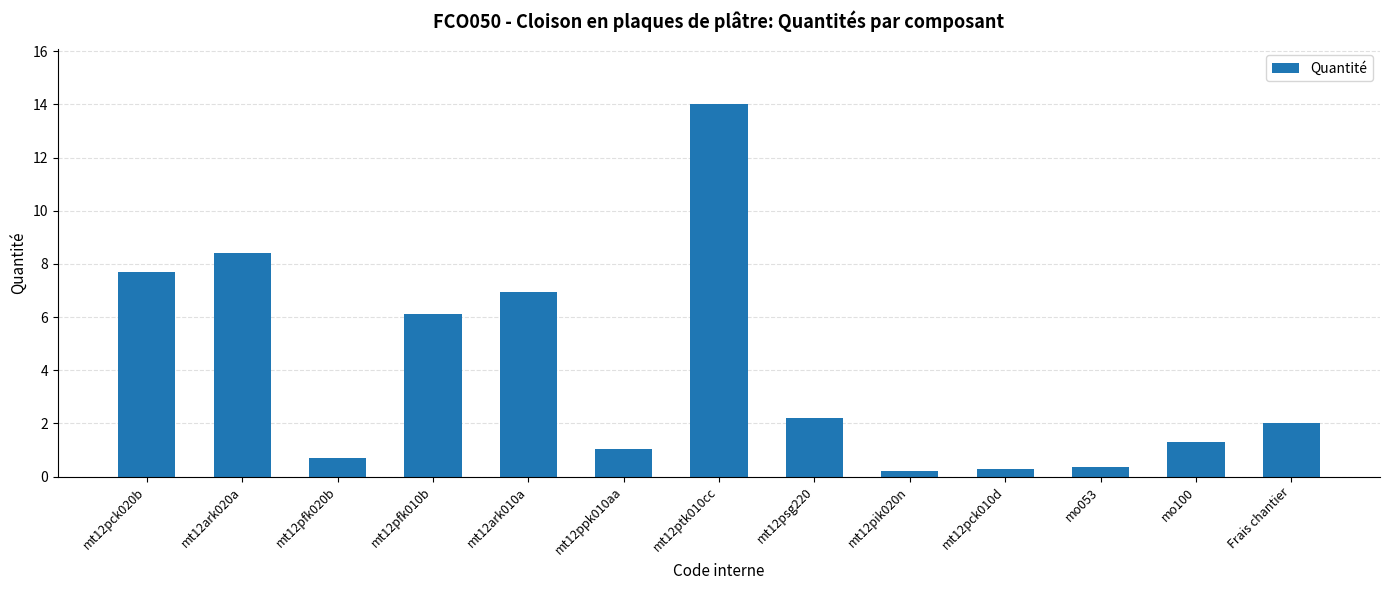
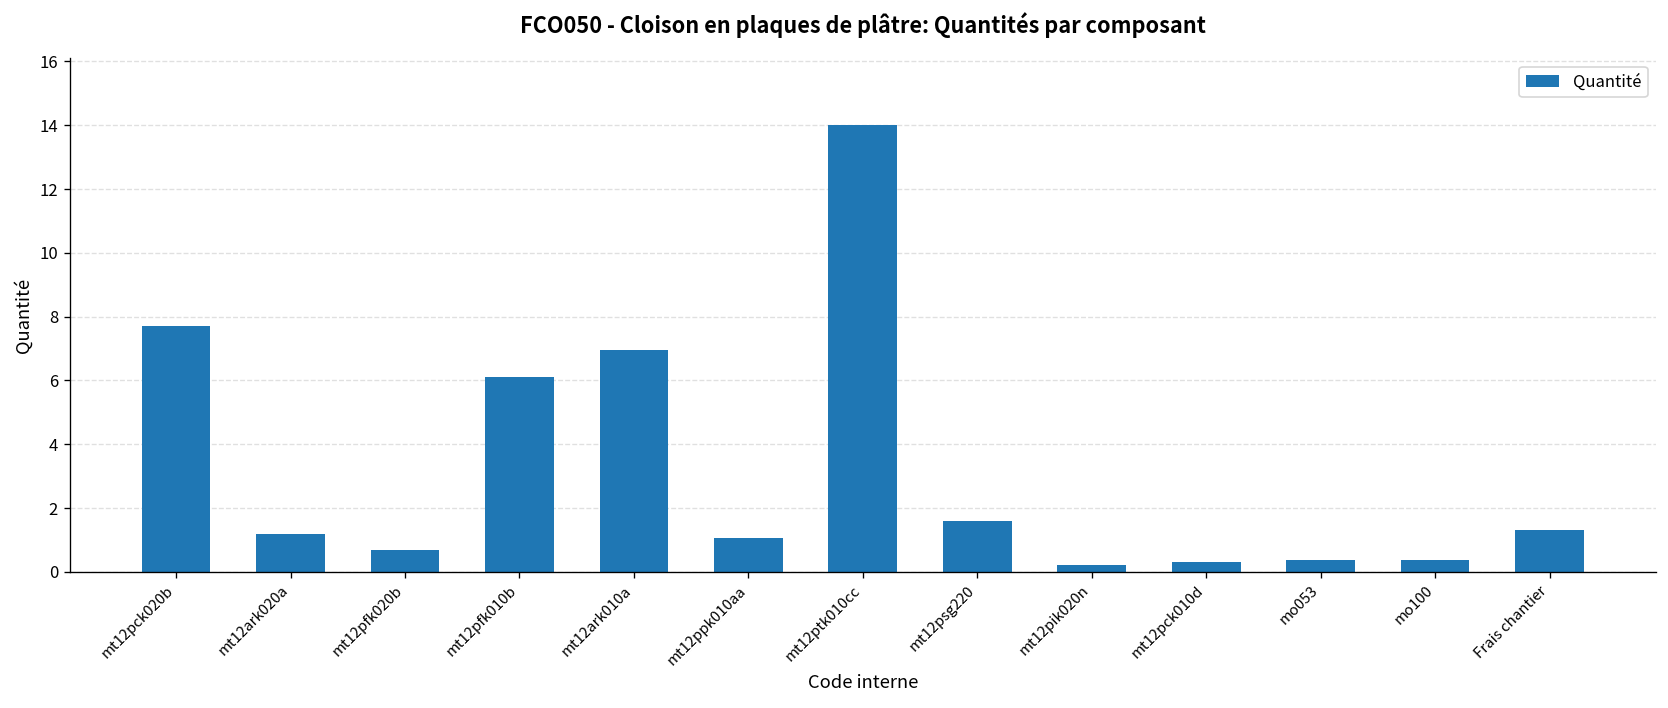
mt12ark020a: 8.4 -> 1.2
mt12psg220: 2.2 -> 1.6
mo100: 1.3 -> 0.4
Frais chantier: 2.0 -> 1.3
